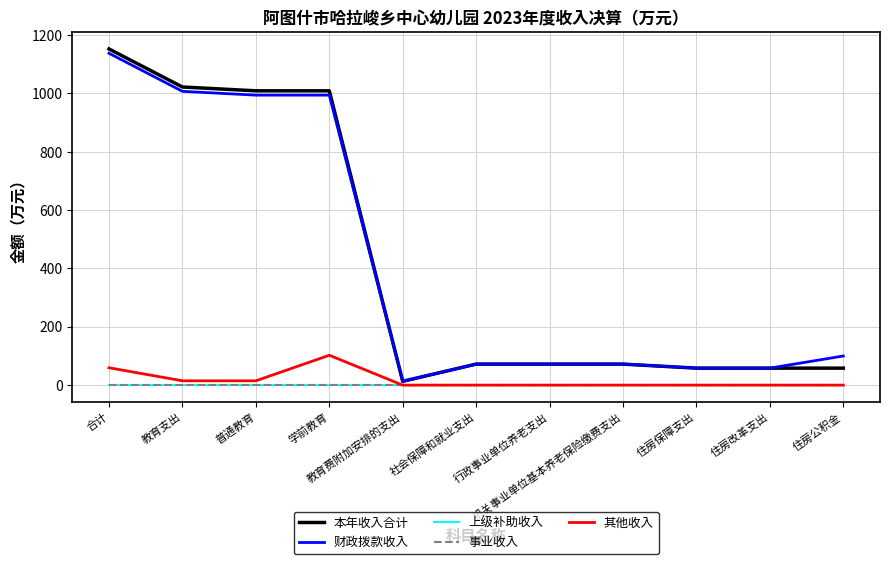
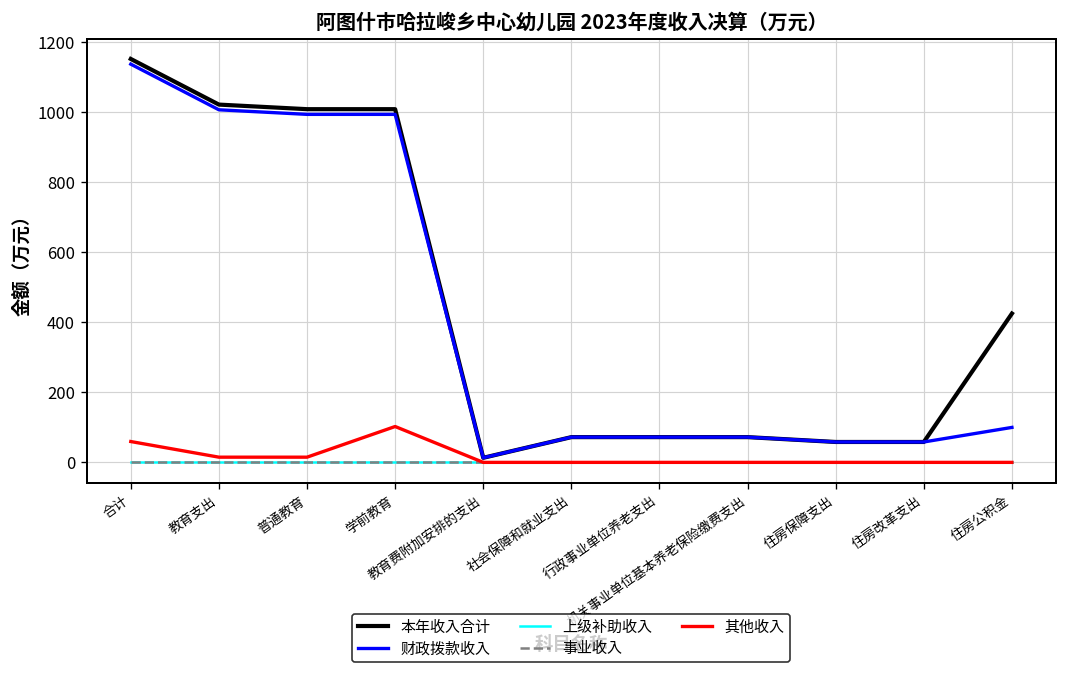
本年收入合计, 住房公积金: 60 -> 430
